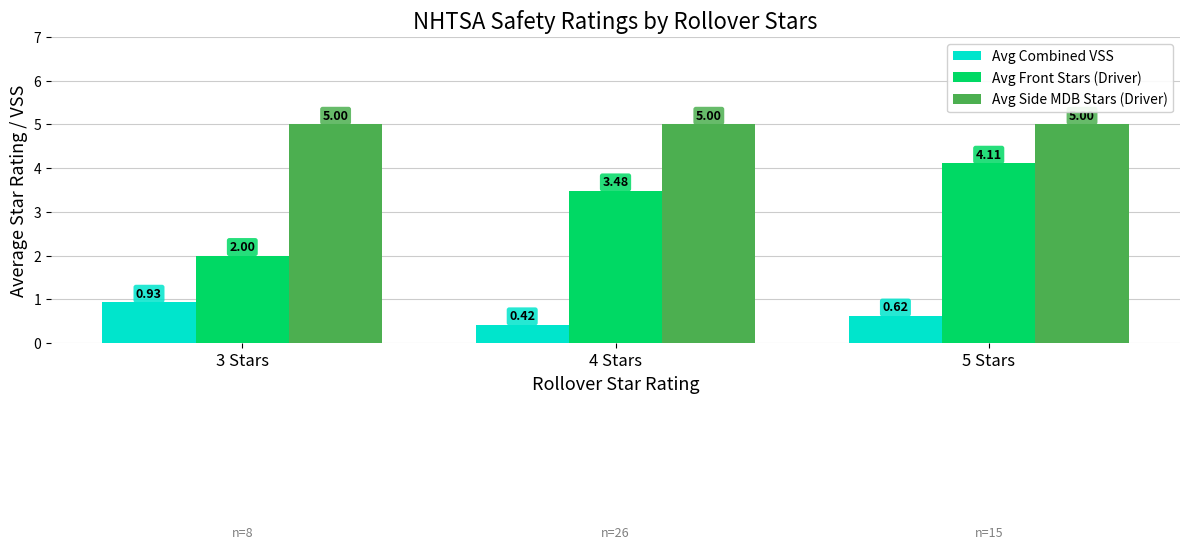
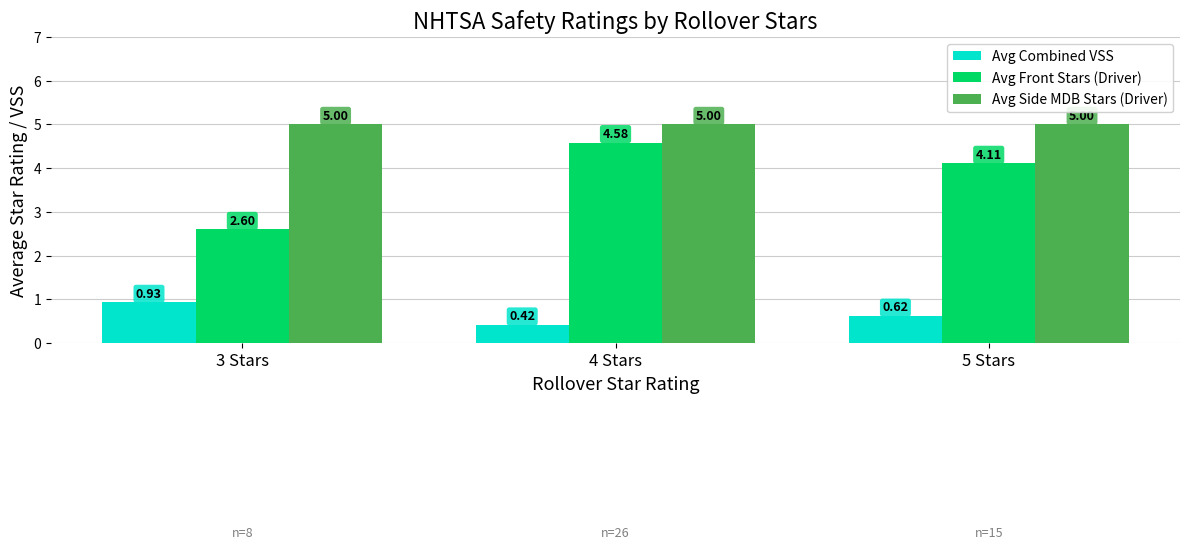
Avg Front Stars (Driver), 3 Stars: 2.00 -> 2.60
Avg Front Stars (Driver), 4 Stars: 3.48 -> 4.58
